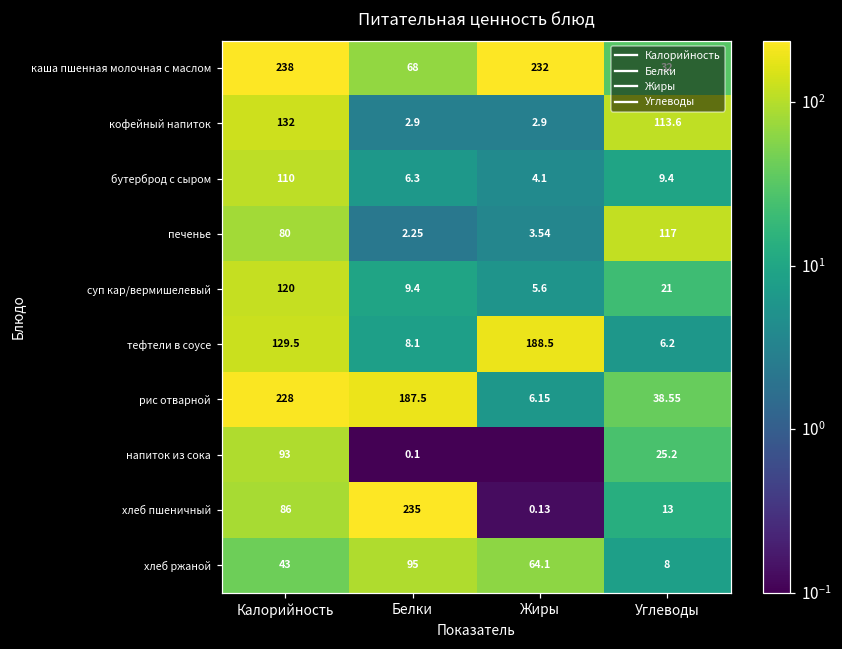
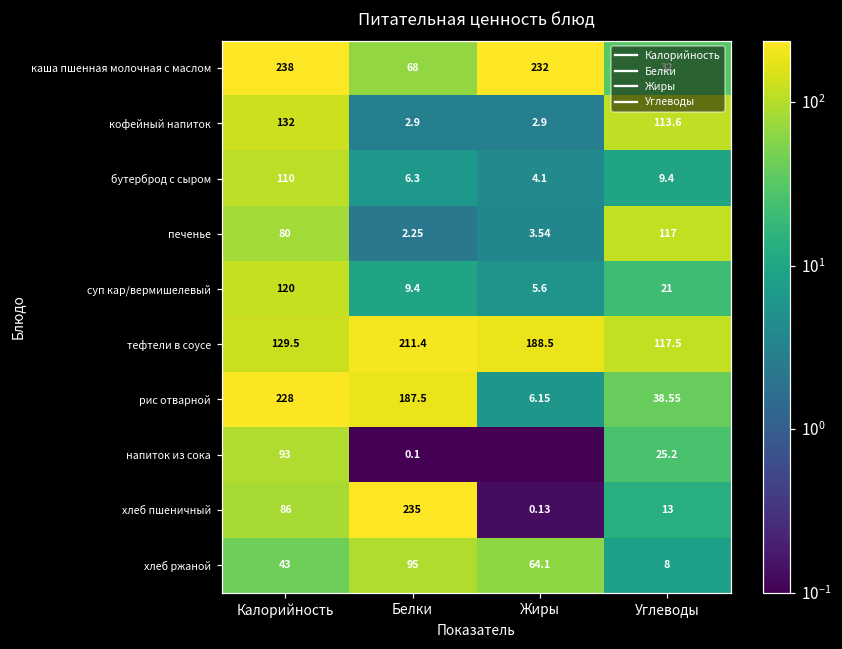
тефтели в соусе, Белки: 8.1 -> 211.4
тефтели в соусе, Углеводы: 6.2 -> 117.5
